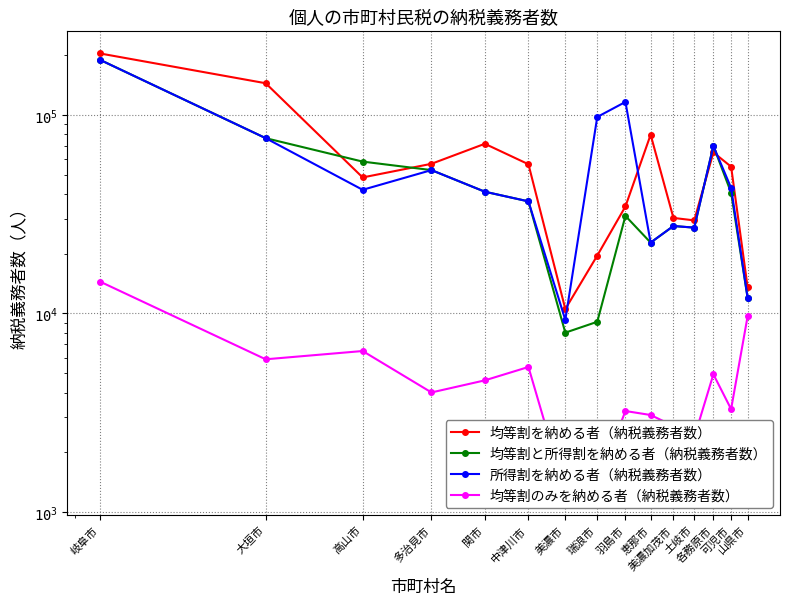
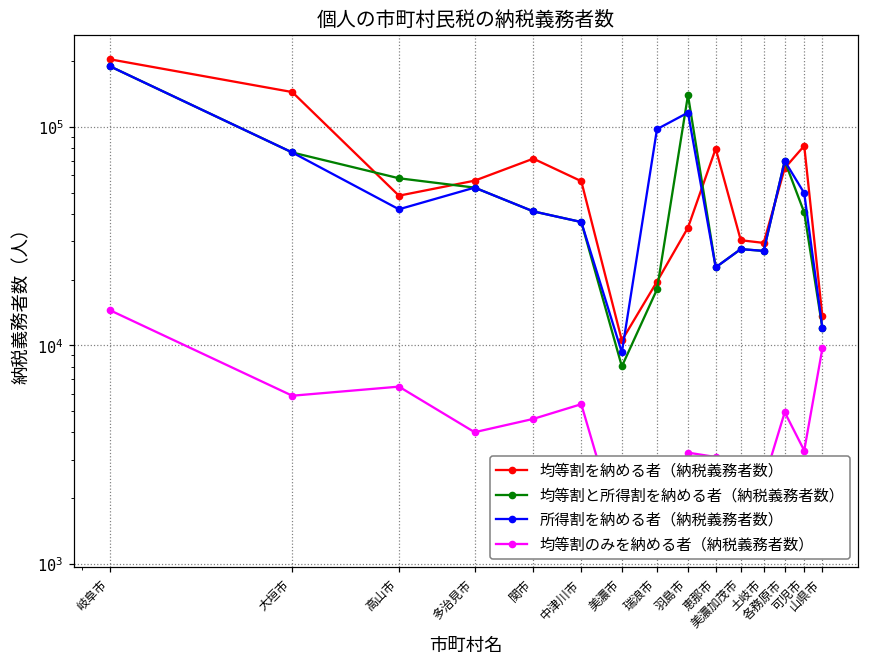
均等割と所得割を納める者（納税義務者数）, 瑞浪市: 9000 -> 18000
均等割と所得割を納める者（納税義務者数）, 羽島市: 31000 -> 140000
均等割を納める者（納税義務者数）, 可児市: 55000 -> 82000
所得割を納める者（納税義務者数）, 可児市: 43000 -> 50000
